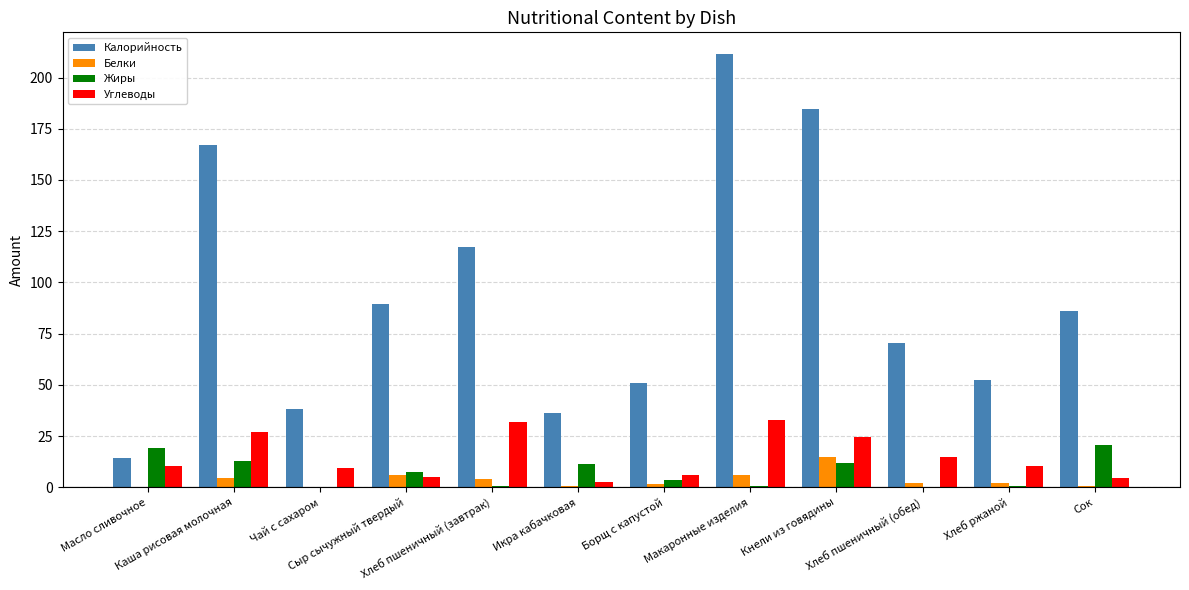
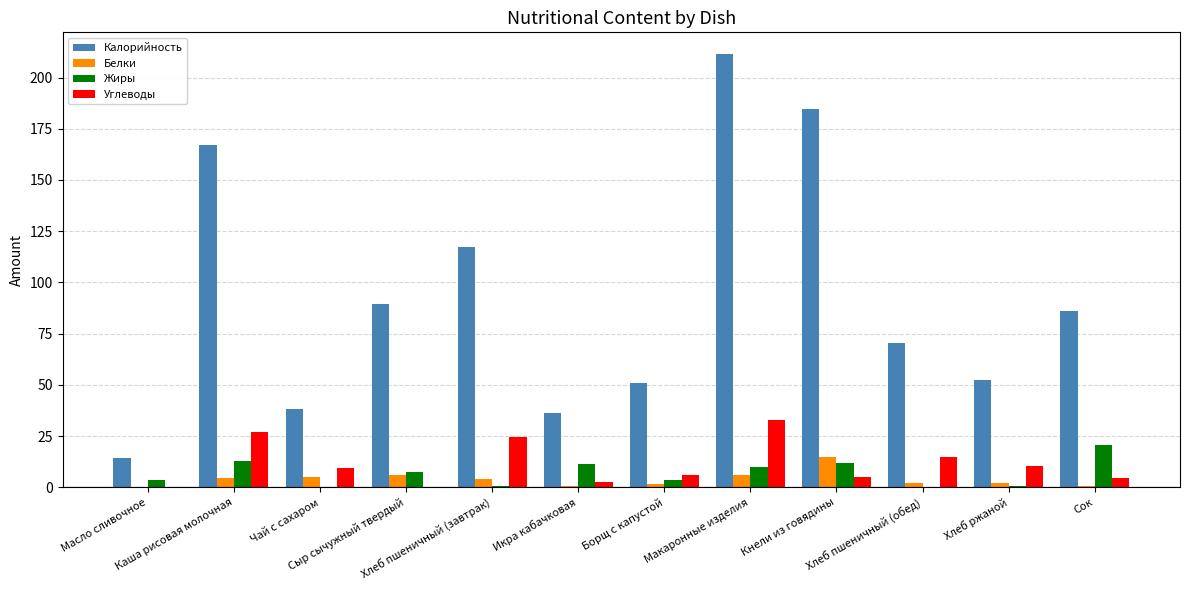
Жиры, Масло сливочное: 19 -> 4
Углеводы, Масло сливочное: 10 -> 0
Белки, Чай с сахаром: 0 -> 5
Углеводы, Сыр сычужный твердый: 5 -> 0
Углеводы, Хлеб пшеничный (завтрак): 32 -> 25
Жиры, Макаронные изделия: 1 -> 10
Углеводы, Кнели из говядины: 25 -> 5
